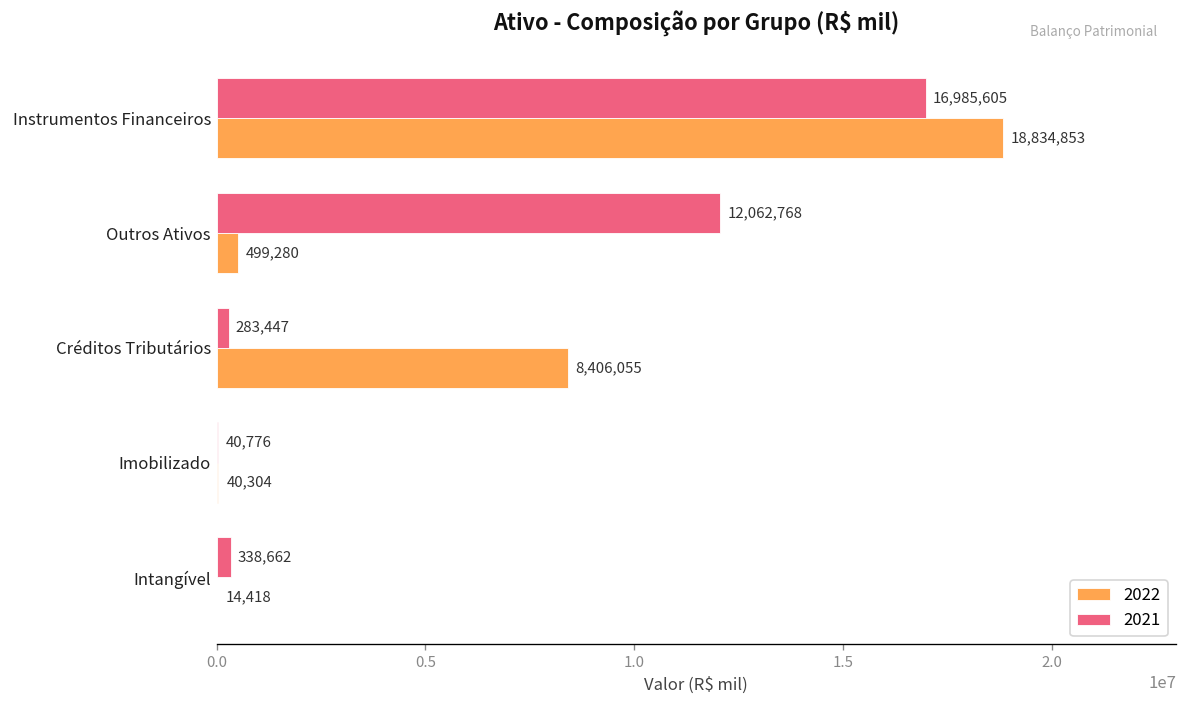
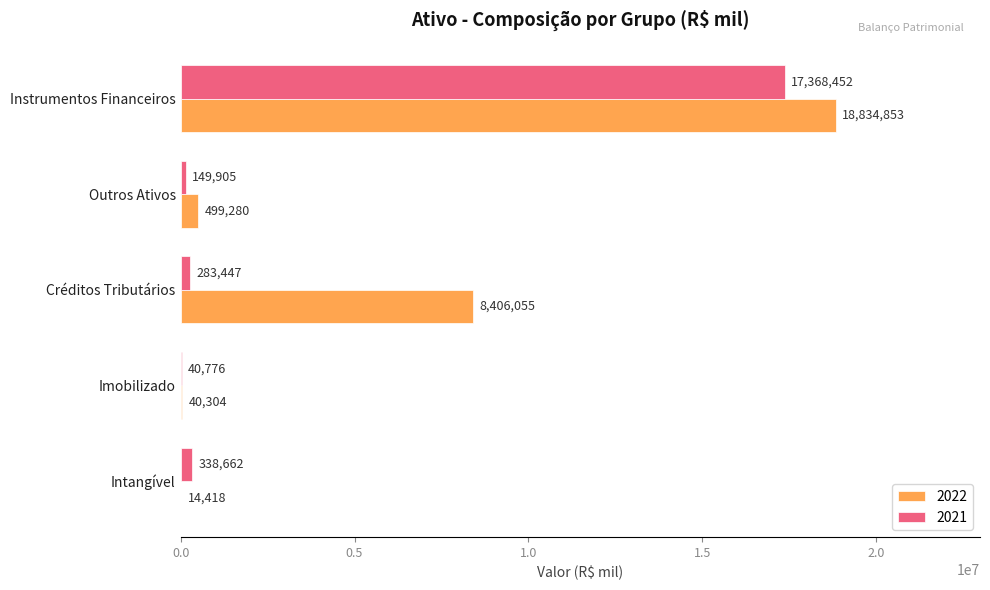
2021, Instrumentos Financeiros: 16,985,605 -> 17,368,452
2021, Outros Ativos: 12,062,768 -> 149,905
